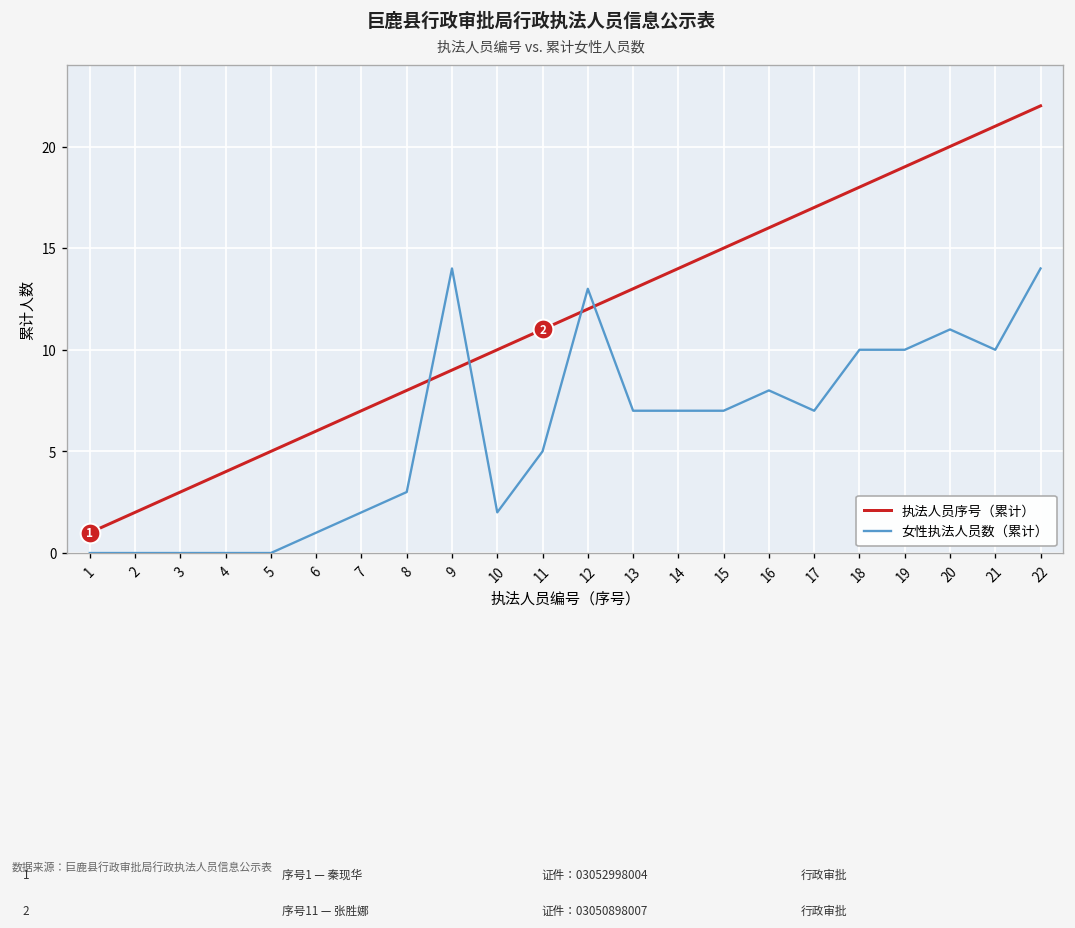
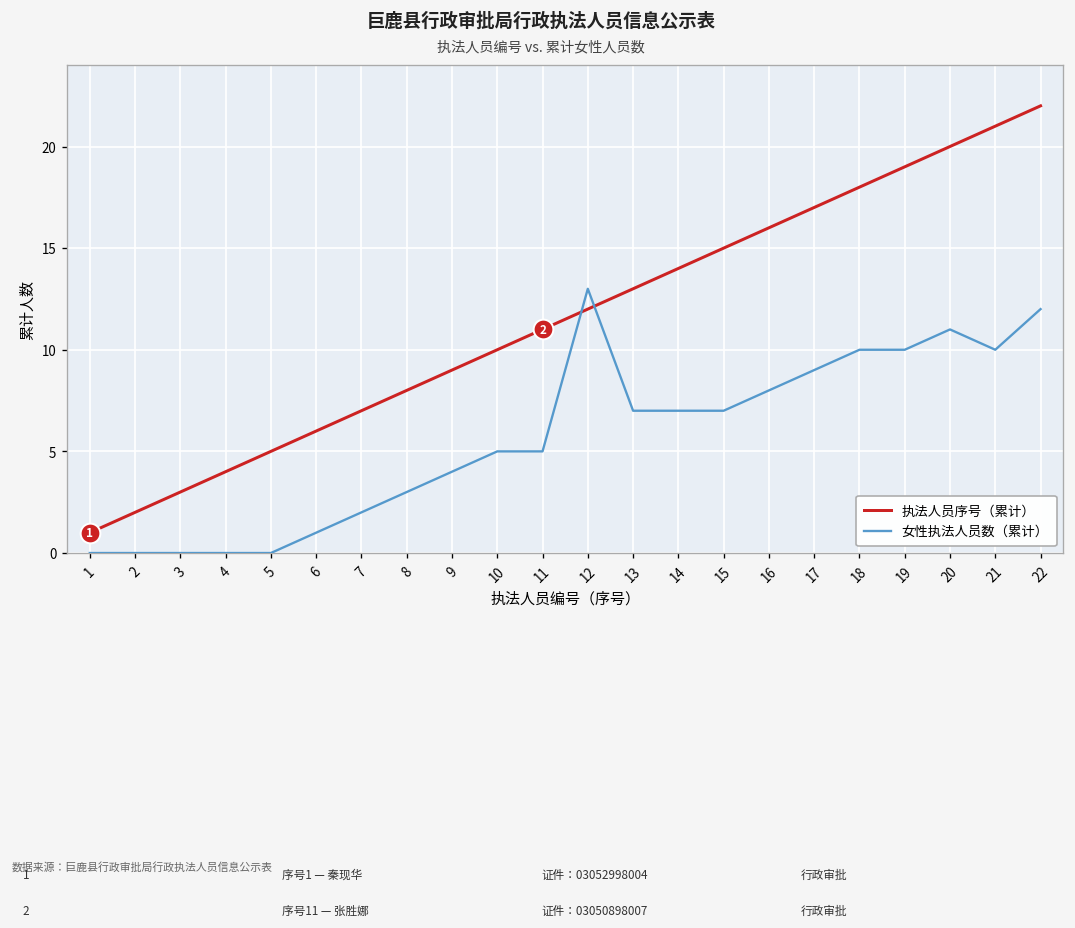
女性执法人员数（累计）, 9: 14 -> 4
女性执法人员数（累计）, 10: 2 -> 5
女性执法人员数（累计）, 17: 7 -> 9
女性执法人员数（累计）, 22: 14 -> 12
